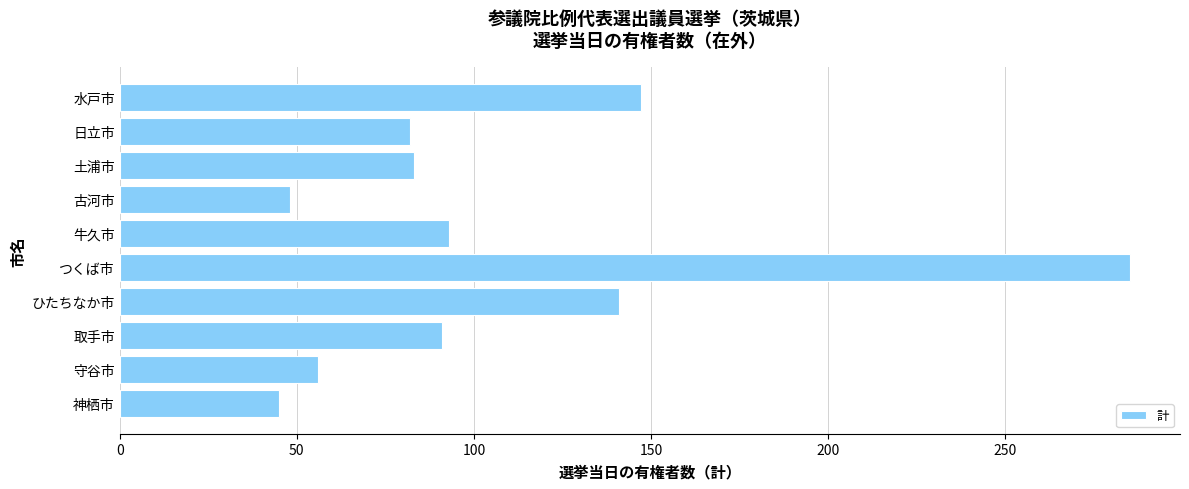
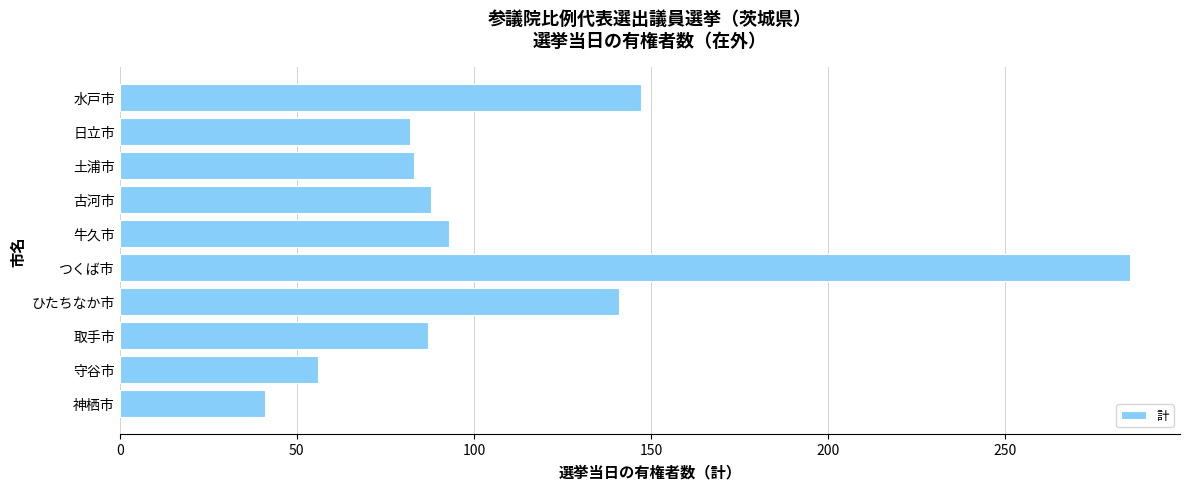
古河市: 48 -> 88
取手市: 91 -> 87
神栖市: 45 -> 41
